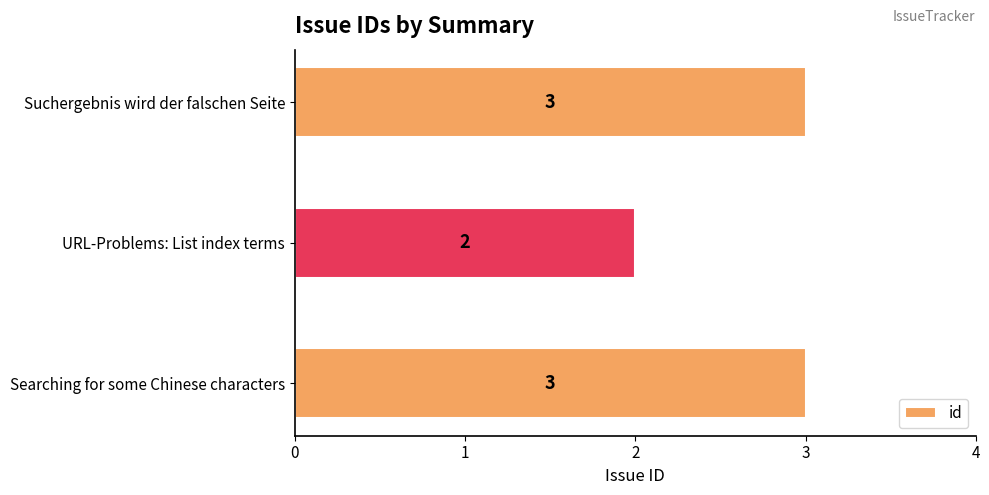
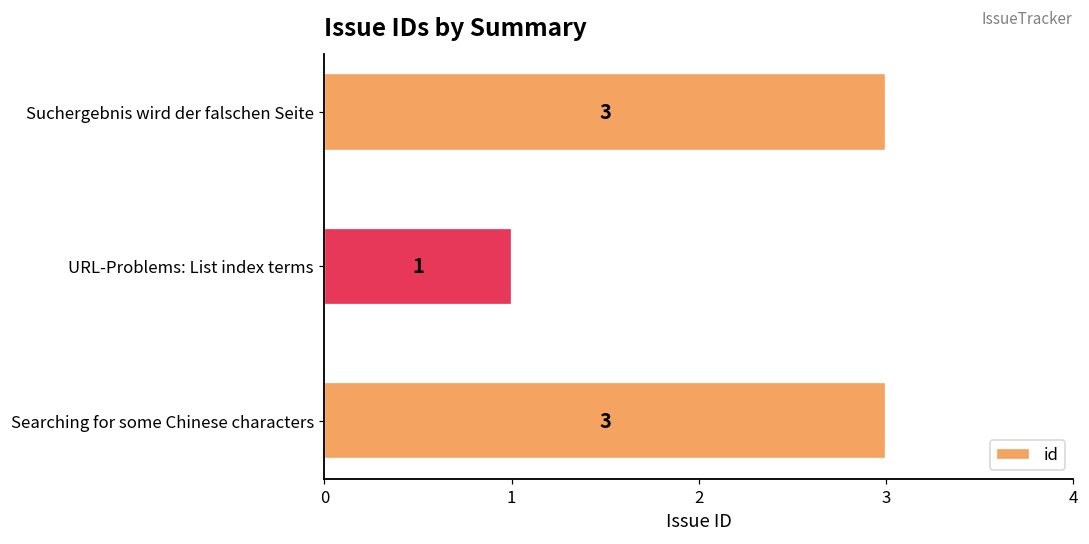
URL-Problems: List index terms: 2 -> 1
